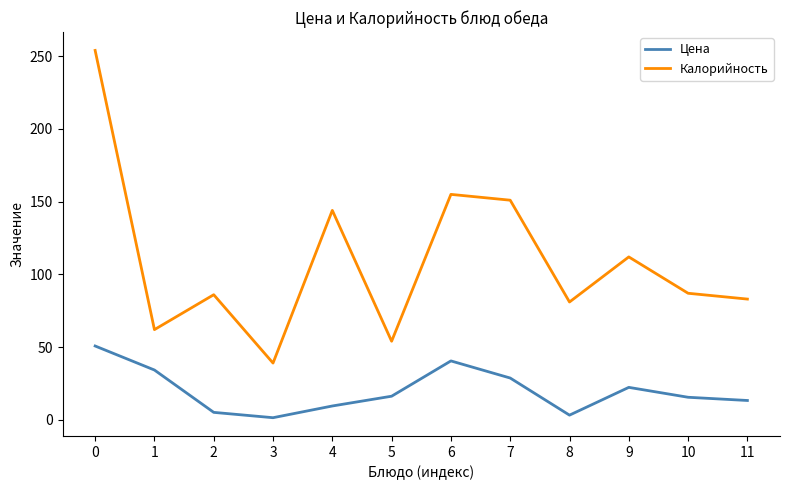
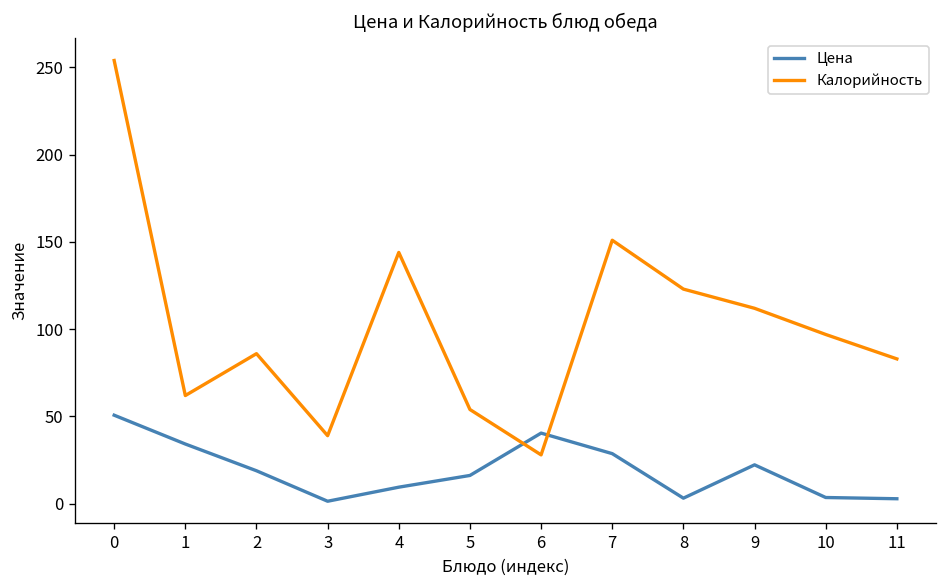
Цена, 2: 5 -> 19
Калорийность, 6: 155 -> 28
Калорийность, 8: 81 -> 123
Цена, 10: 15 -> 4
Калорийность, 10: 87 -> 97
Цена, 11: 13 -> 3
